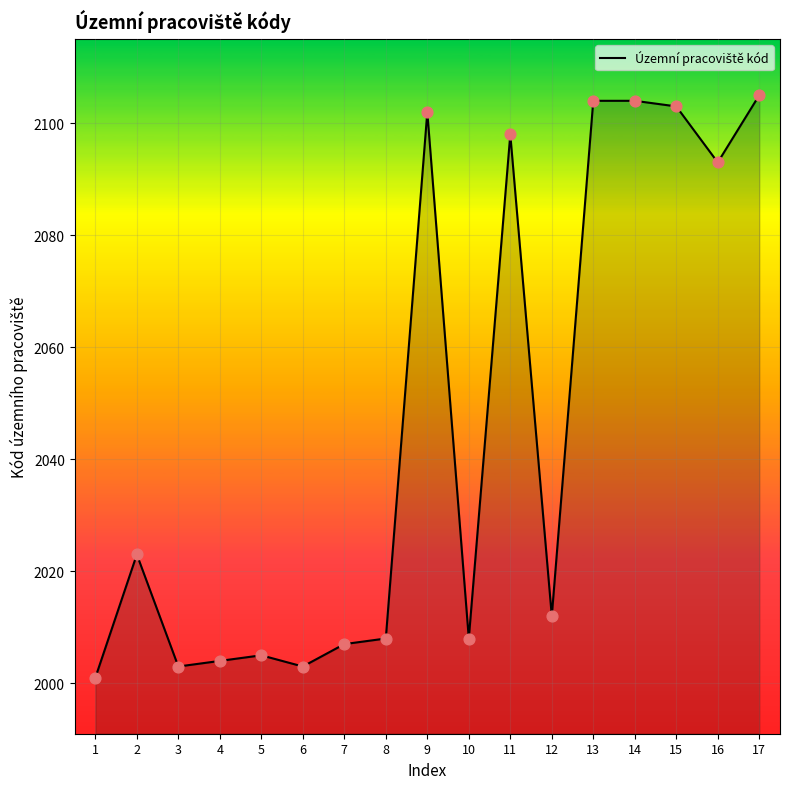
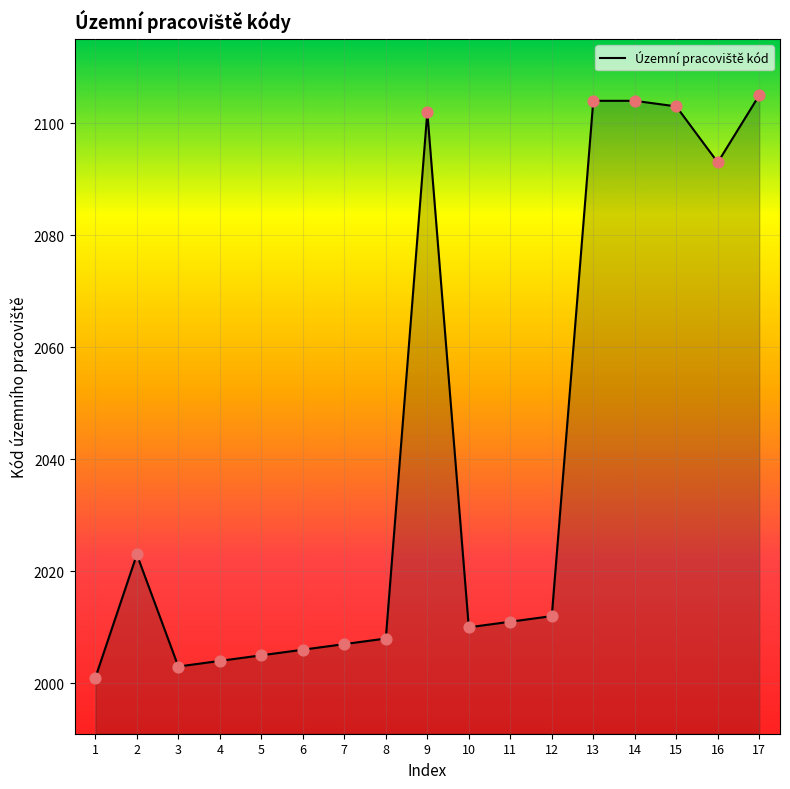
6: 2003 -> 2006
10: 2008 -> 2010
11: 2098 -> 2011
